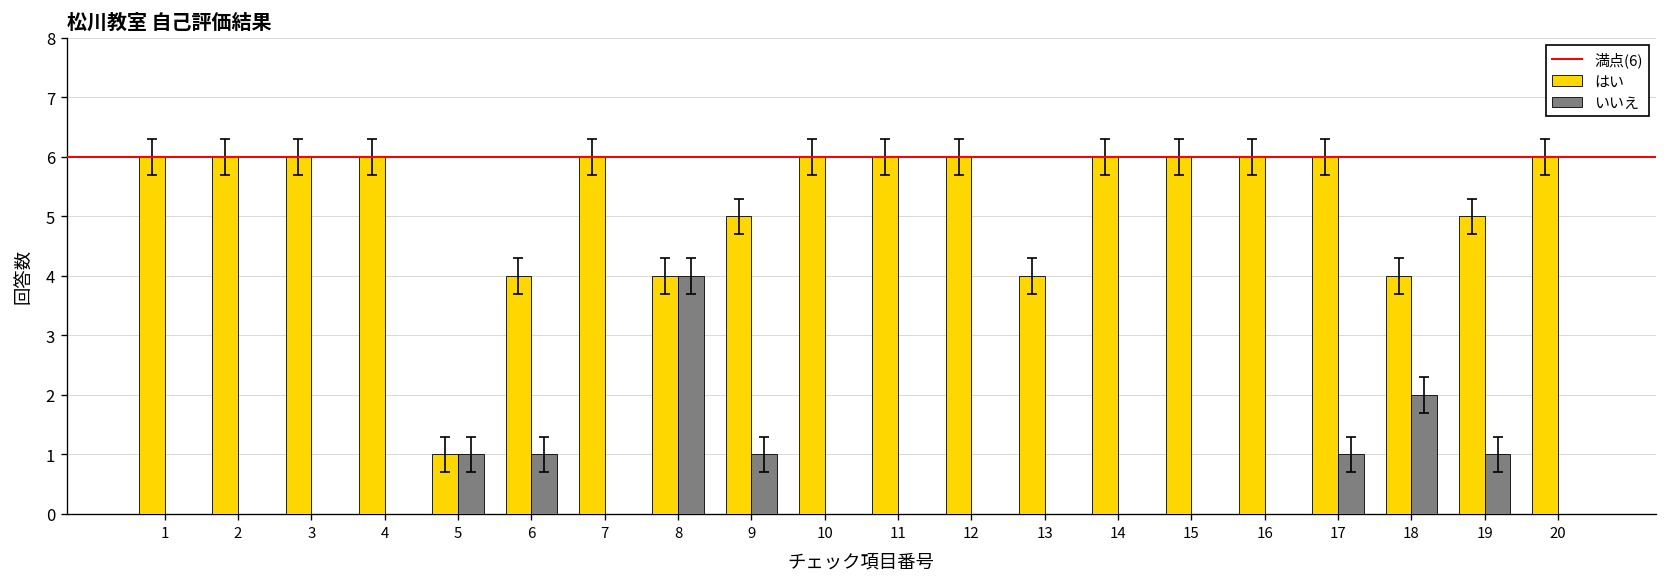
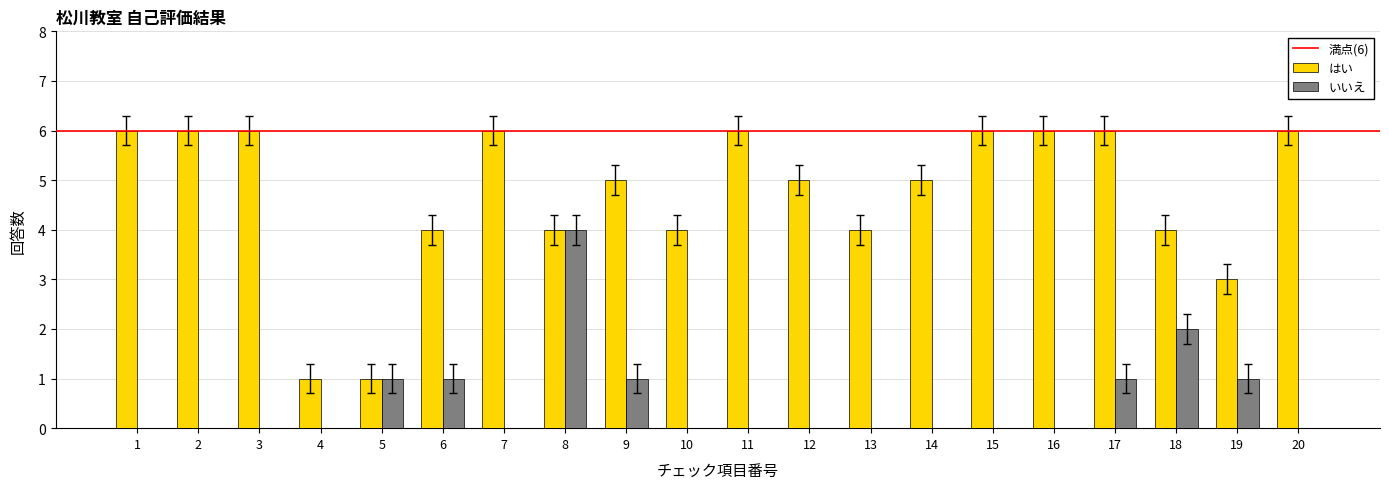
はい, 4: 6 -> 1
はい, 10: 6 -> 4
はい, 12: 6 -> 5
はい, 14: 6 -> 5
はい, 19: 5 -> 3
